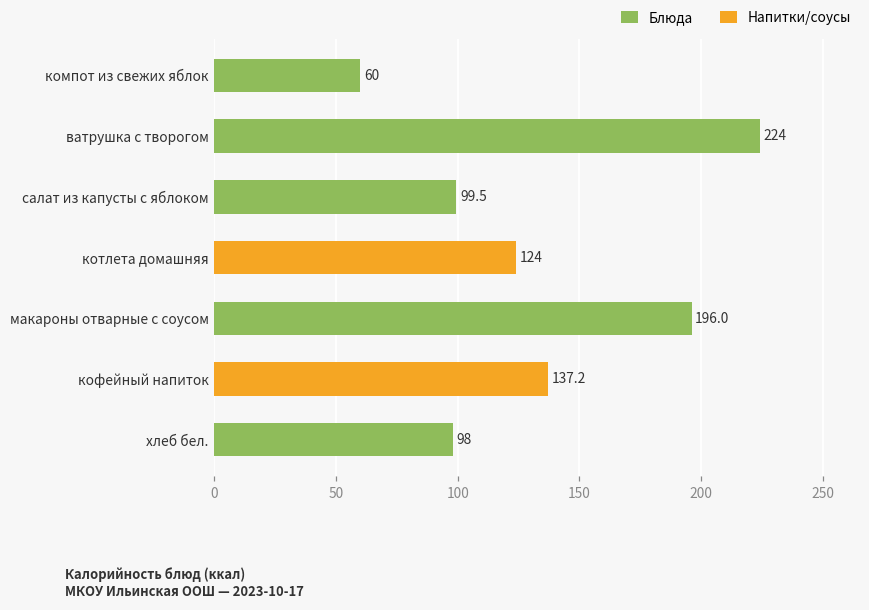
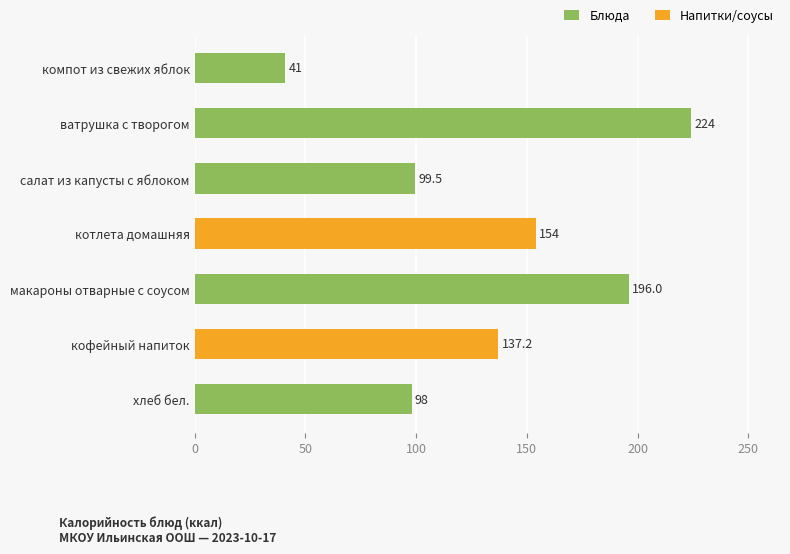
компот из свежих яблок: 60 -> 41
котлета домашняя: 124 -> 154
